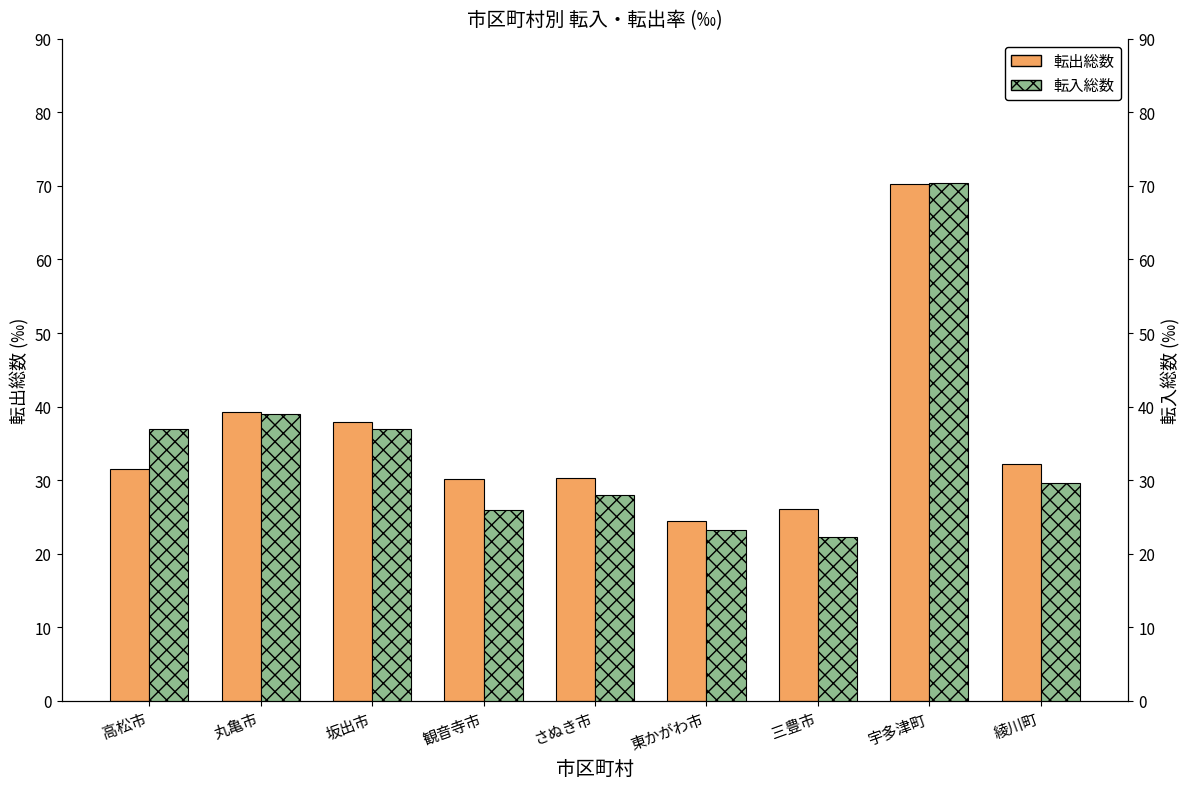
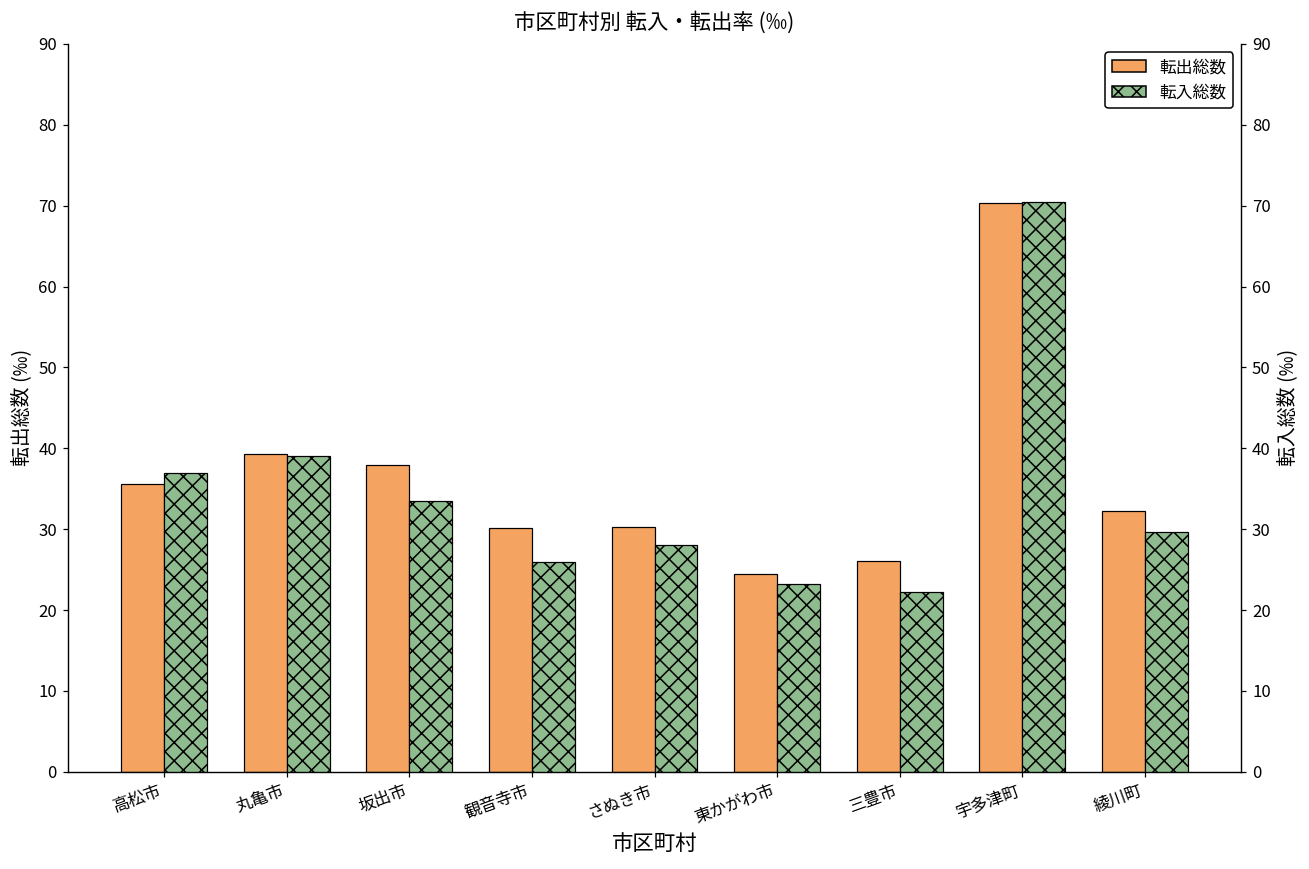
転出総数, 高松市: 32 -> 36
転入総数, 坂出市: 37 -> 34
